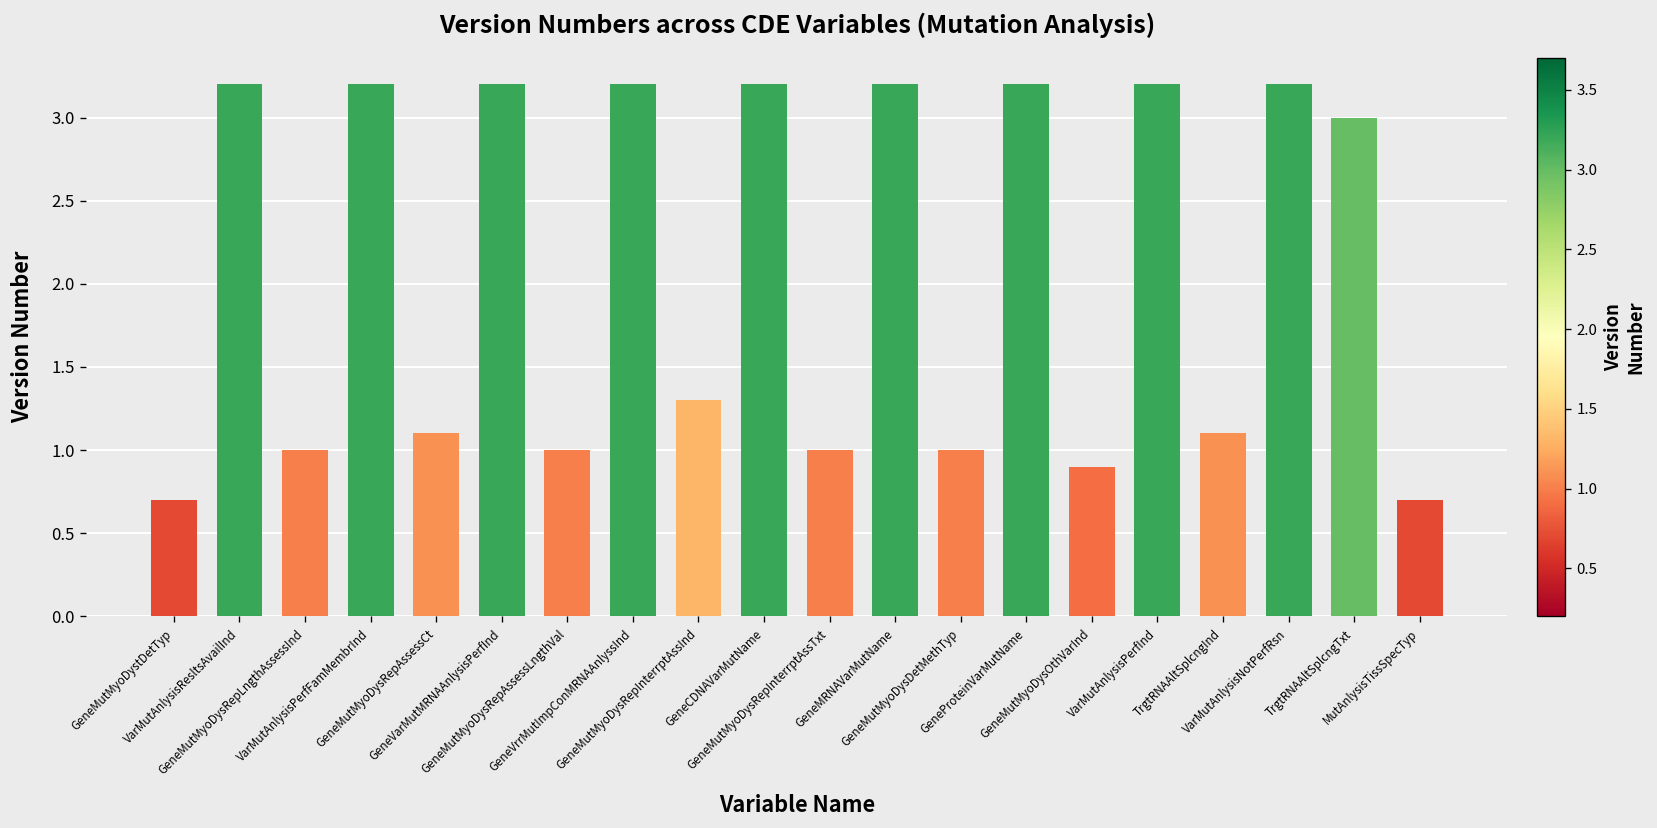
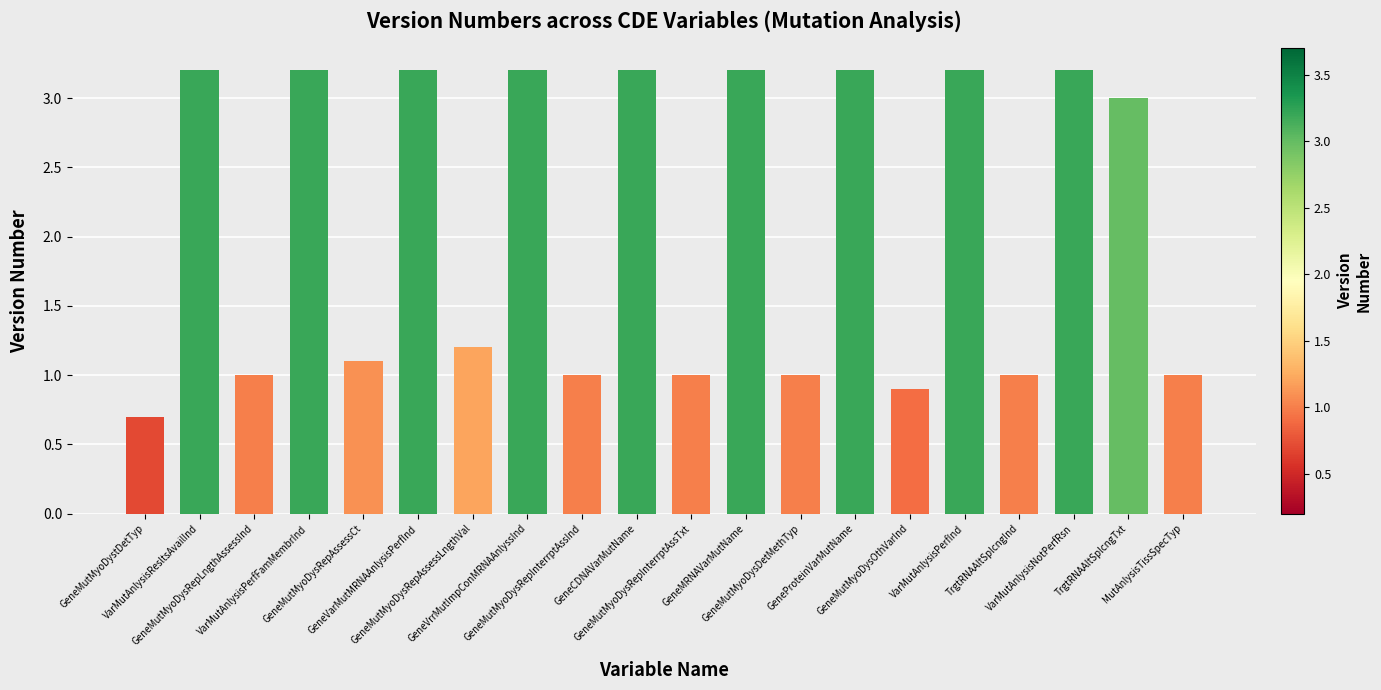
GeneMutMyoDysRepAssessLngthVal: 1.0 -> 1.2
GeneMutMyoDysRepInterrptAssInd: 1.3 -> 1.0
TrgtRNAAltSplcngInd: 1.1 -> 1.0
MutAnlysisTissSpecTyp: 0.7 -> 1.0
